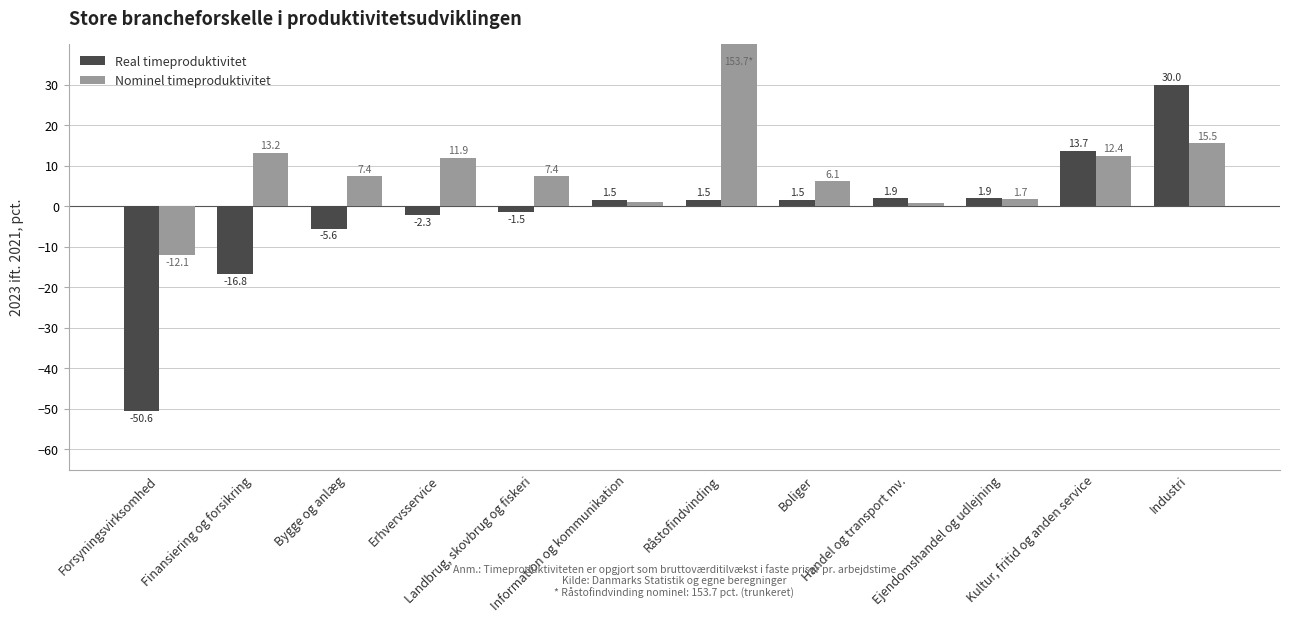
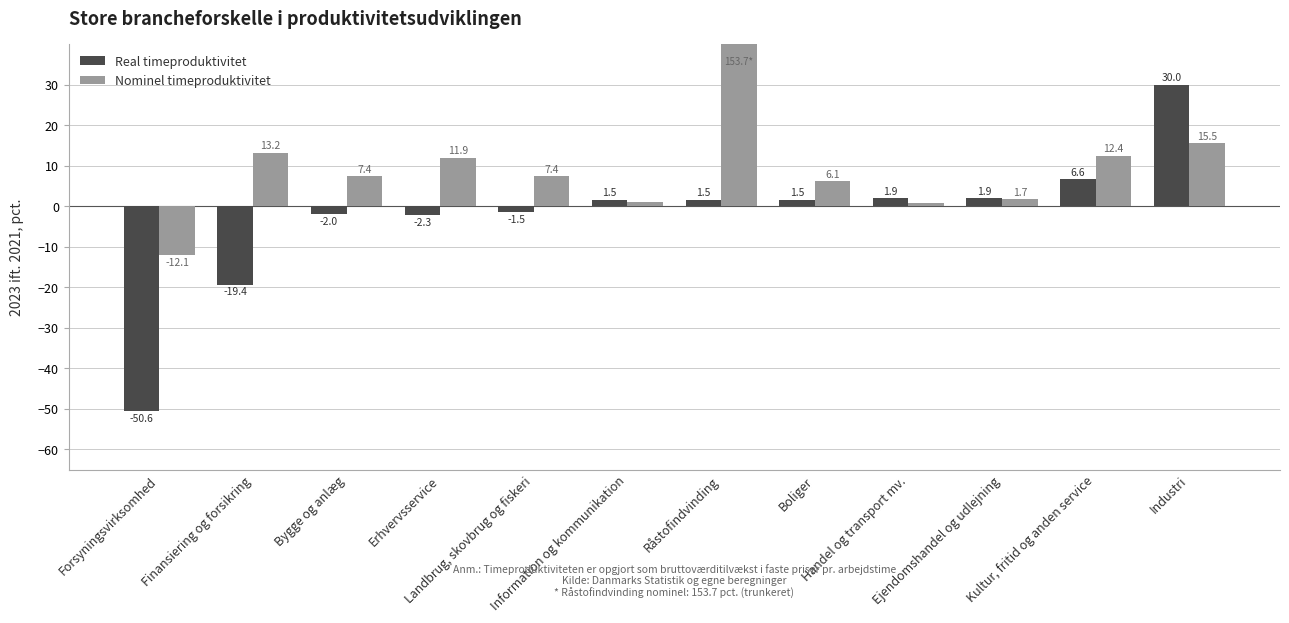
Real timeproduktivitet, Finansiering og forsikring: -16.8 -> -19.4
Real timeproduktivitet, Bygge og anlæg: -5.6 -> -2.0
Real timeproduktivitet, Kultur, fritid og anden service: 13.7 -> 6.6
